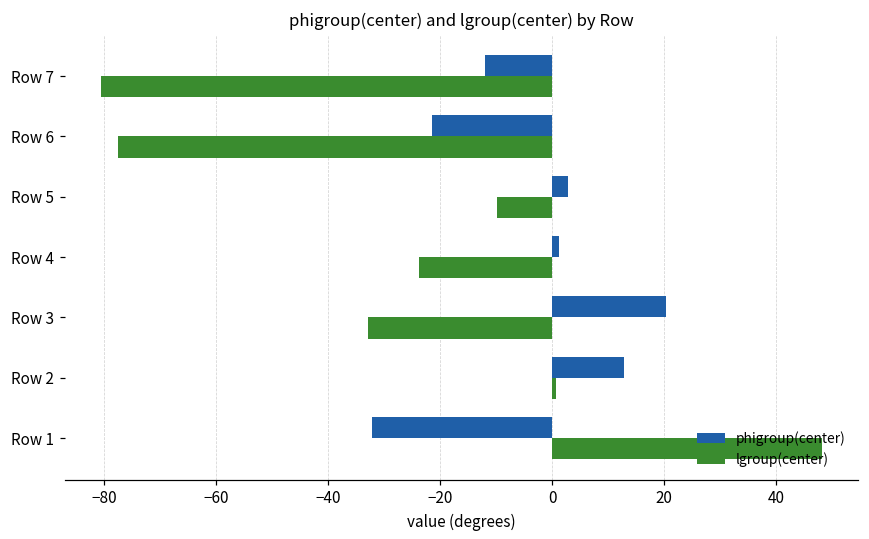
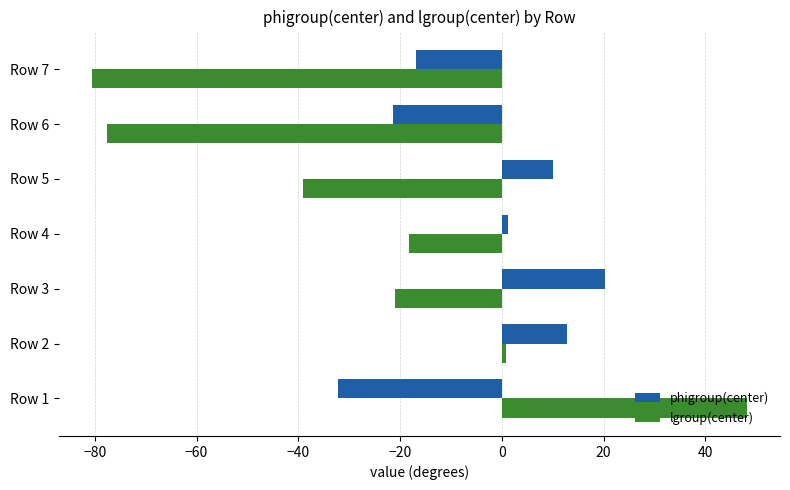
phigroup(center), Row 7: -12 -> -17
phigroup(center), Row 5: 3 -> 10
lgroup(center), Row 5: -10 -> -39
lgroup(center), Row 4: -24 -> -18
lgroup(center), Row 3: -33 -> -21
